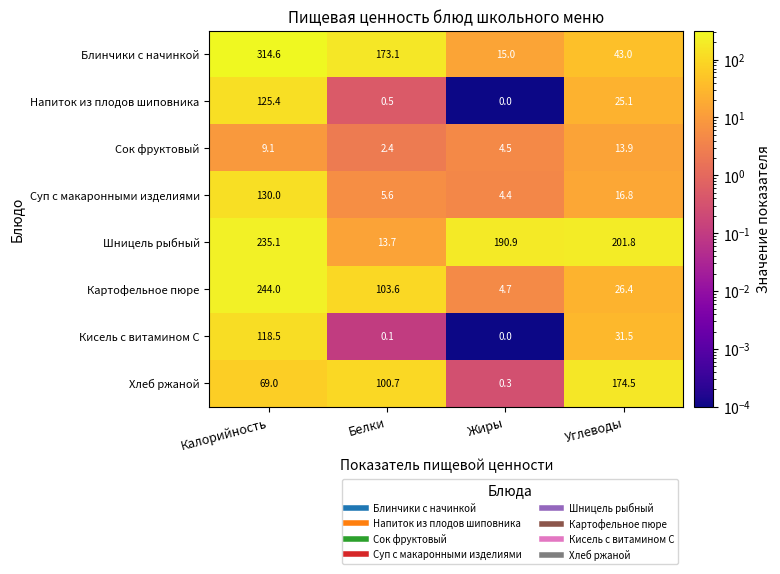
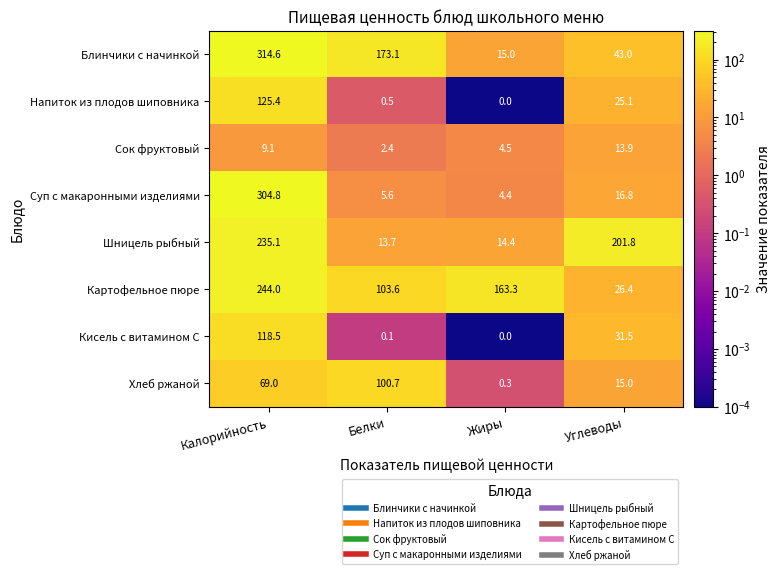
Суп с макаронными изделиями, Калорийность: 130.0 -> 304.8
Шницель рыбный, Жиры: 190.9 -> 14.4
Картофельное пюре, Жиры: 4.7 -> 163.3
Хлеб ржаной, Углеводы: 174.5 -> 15.0
